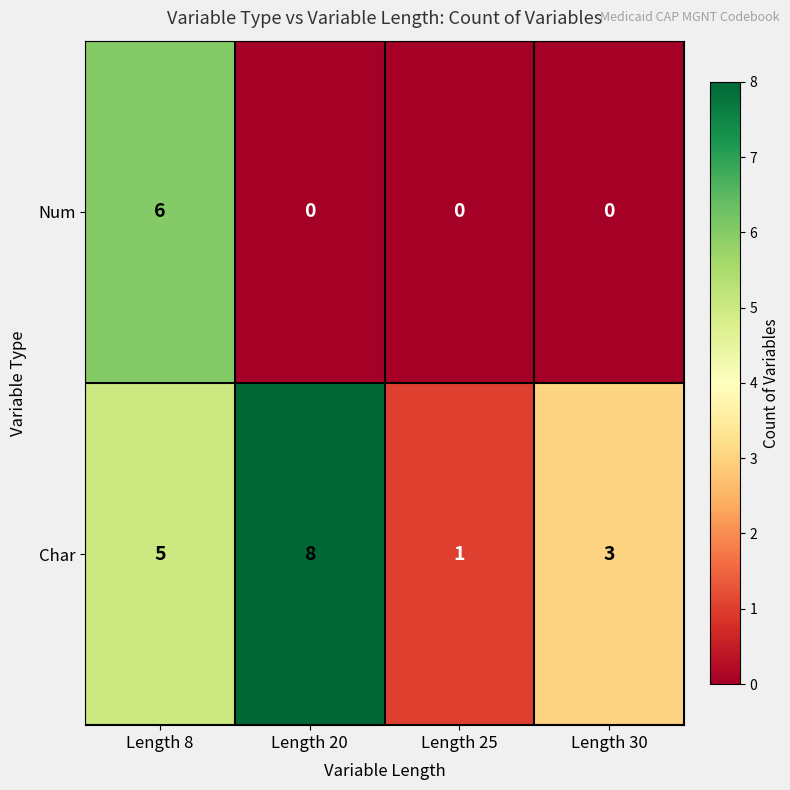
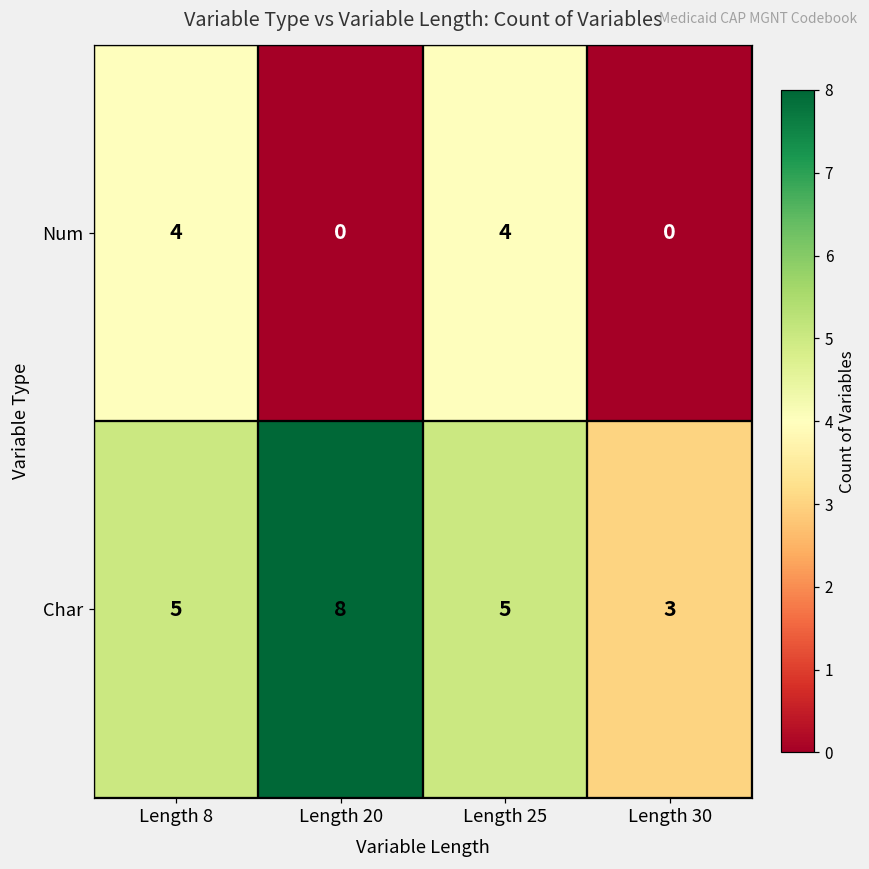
Num, Length 8: 6 -> 4
Num, Length 25: 0 -> 4
Char, Length 25: 1 -> 5
